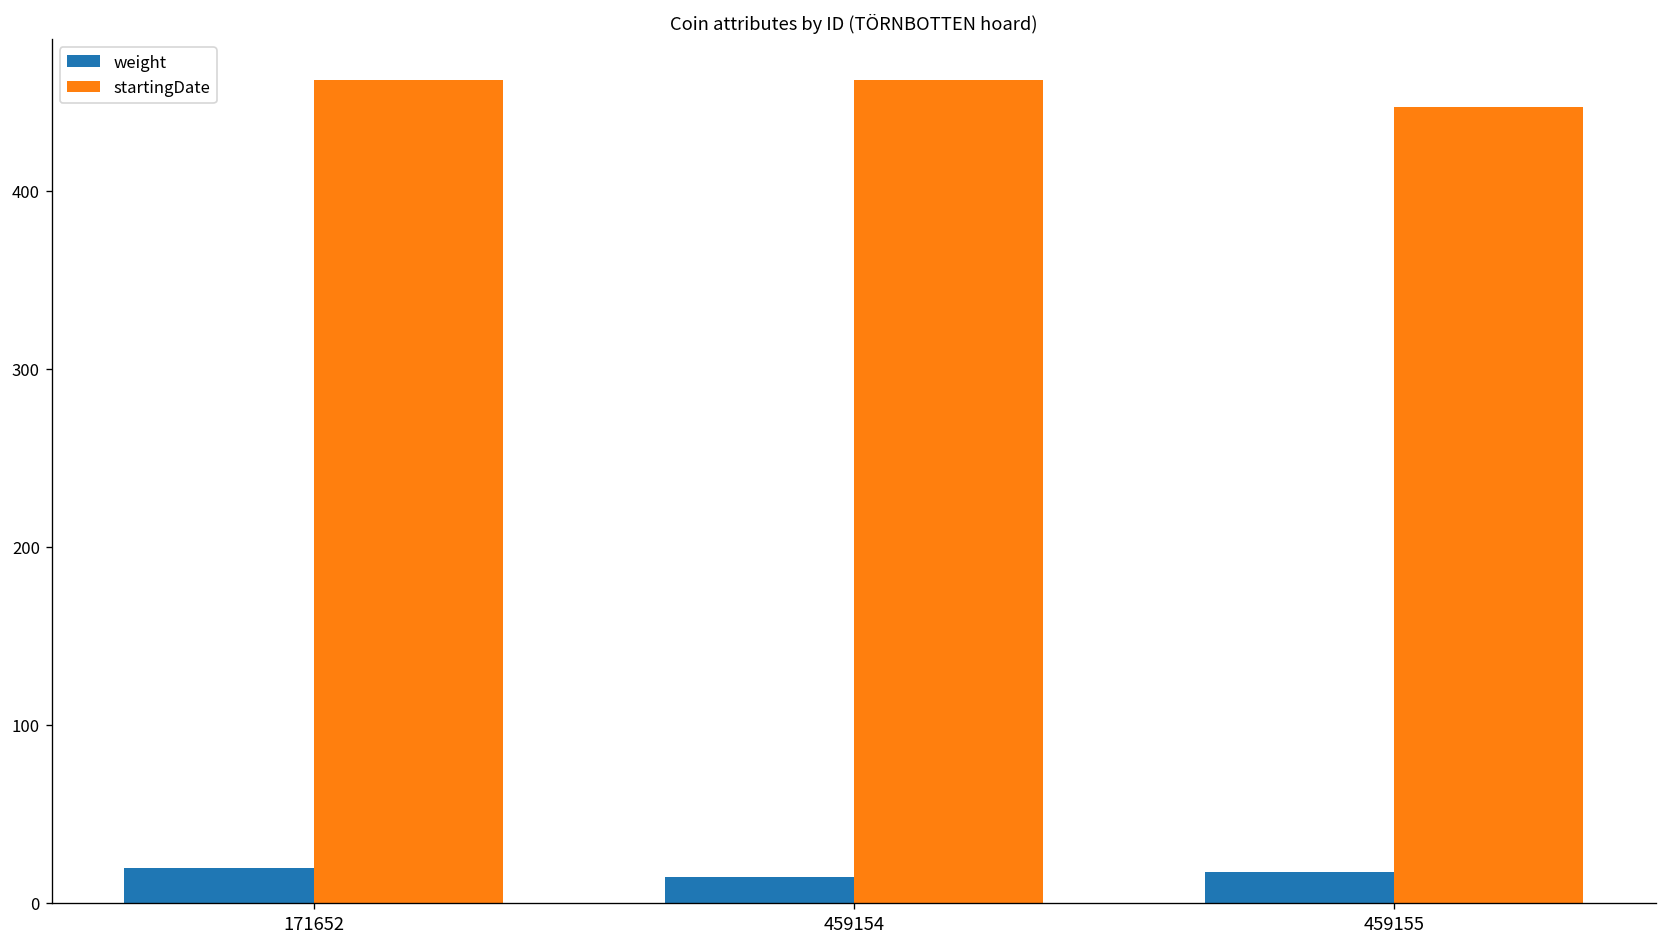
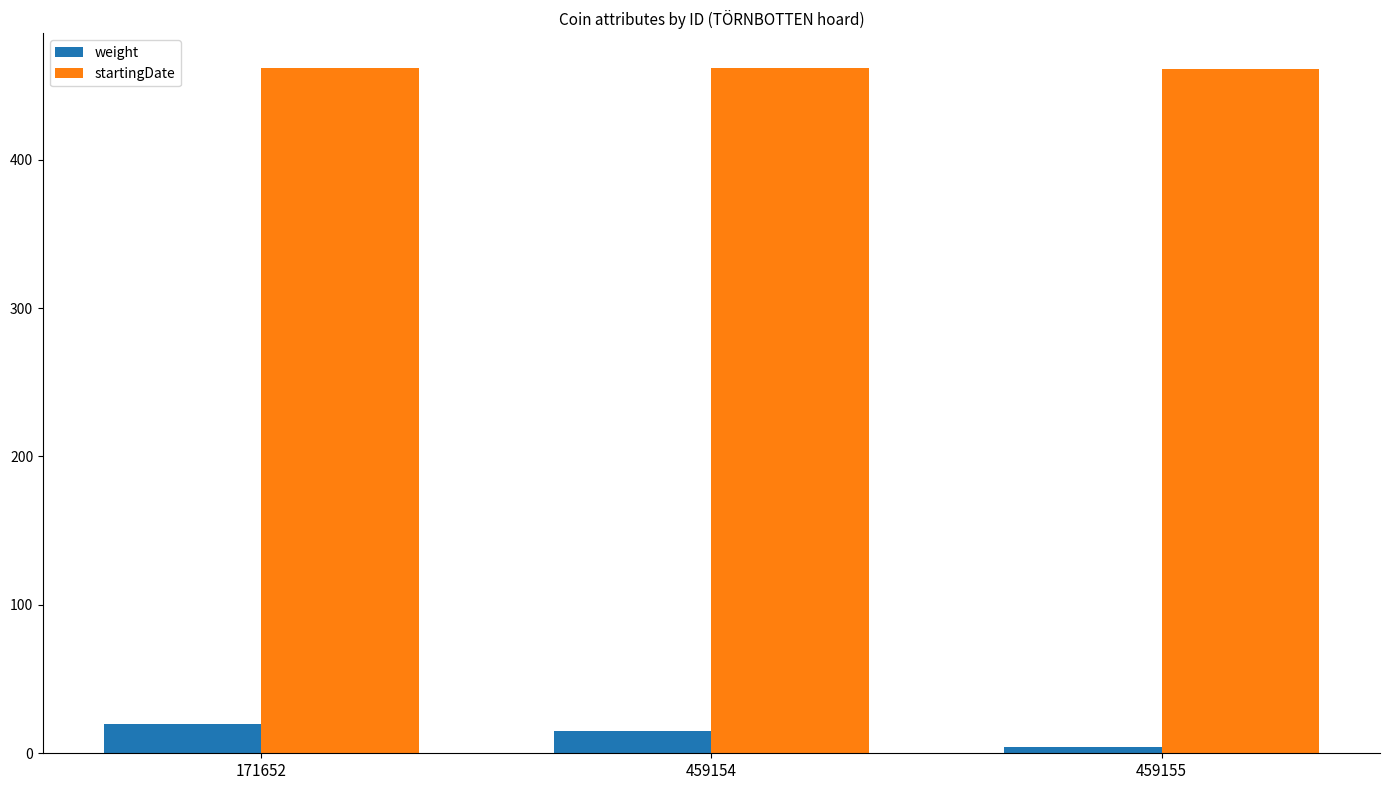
weight, 459155: 17 -> 4
startingDate, 459155: 447 -> 461
